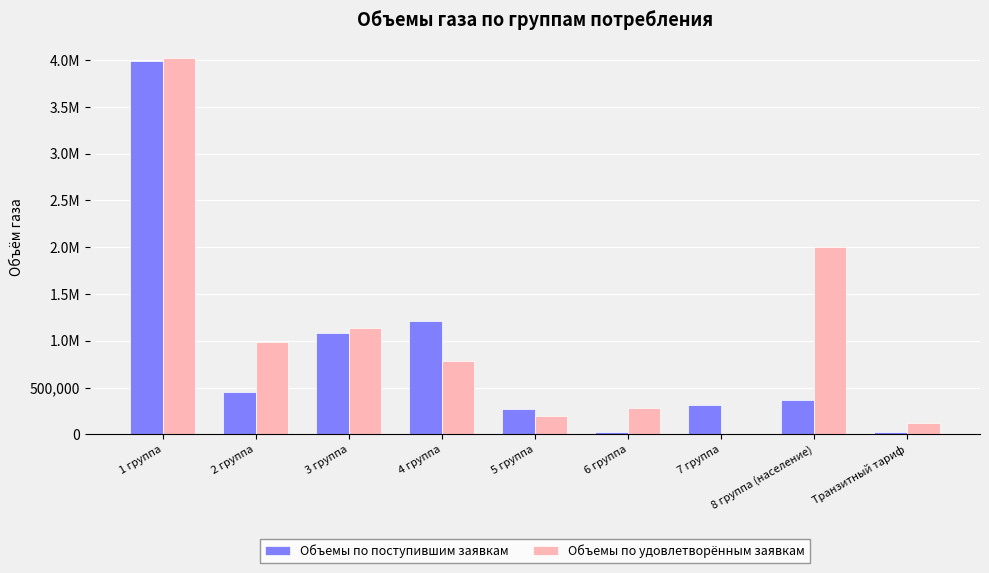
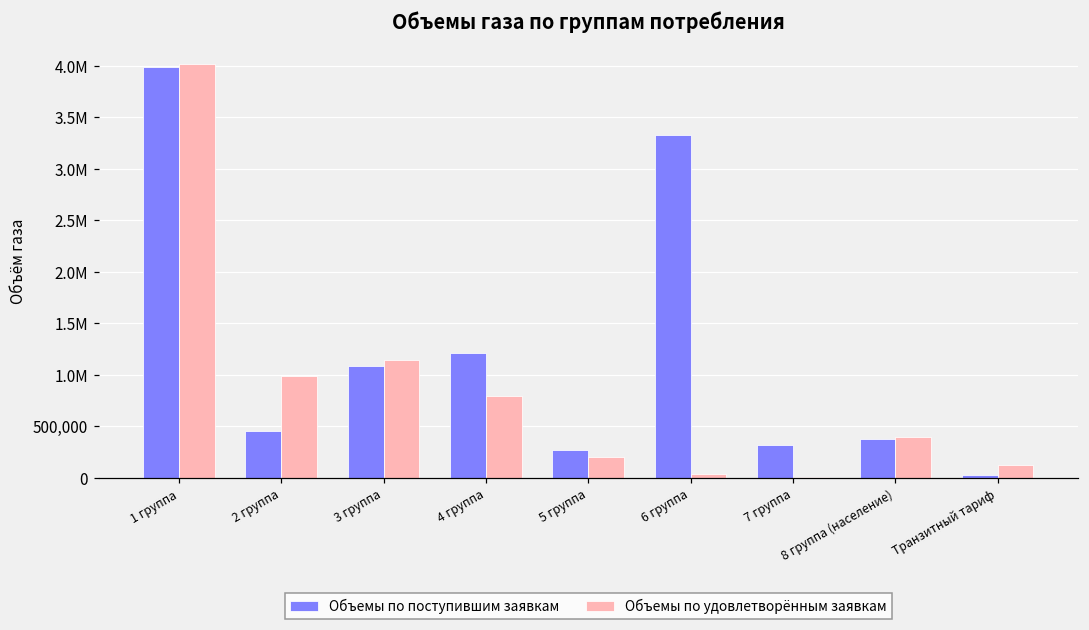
Объемы по поступившим заявкам, 6 группа: 0 -> 3,300,000
Объемы по удовлетворённым заявкам, 6 группа: 300,000 -> 0
Объемы по удовлетворённым заявкам, 8 группа (население): 2,000,000 -> 400,000
